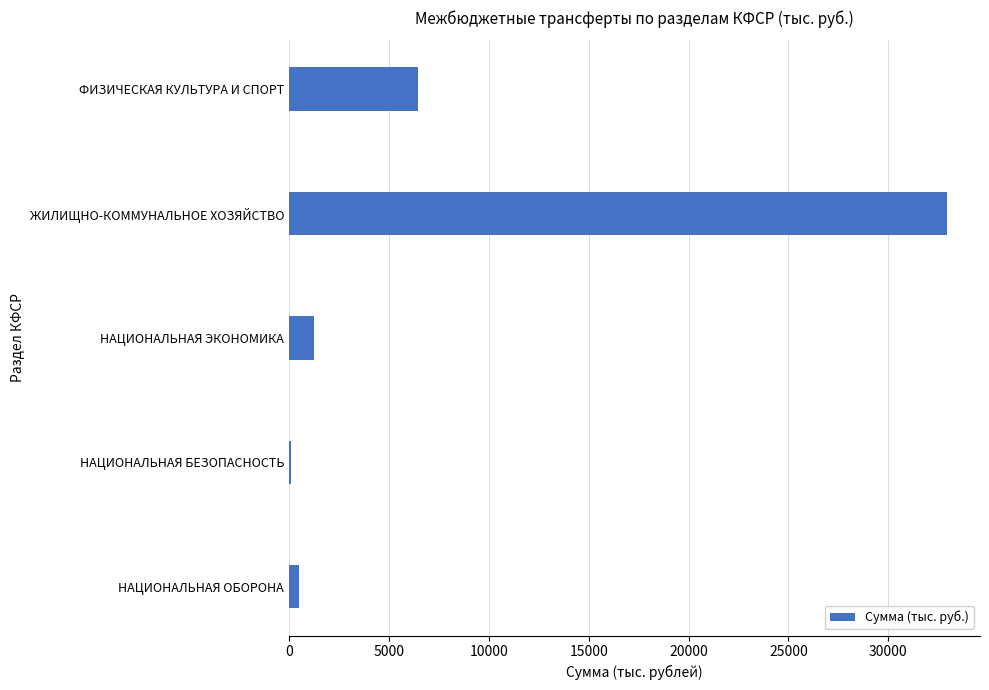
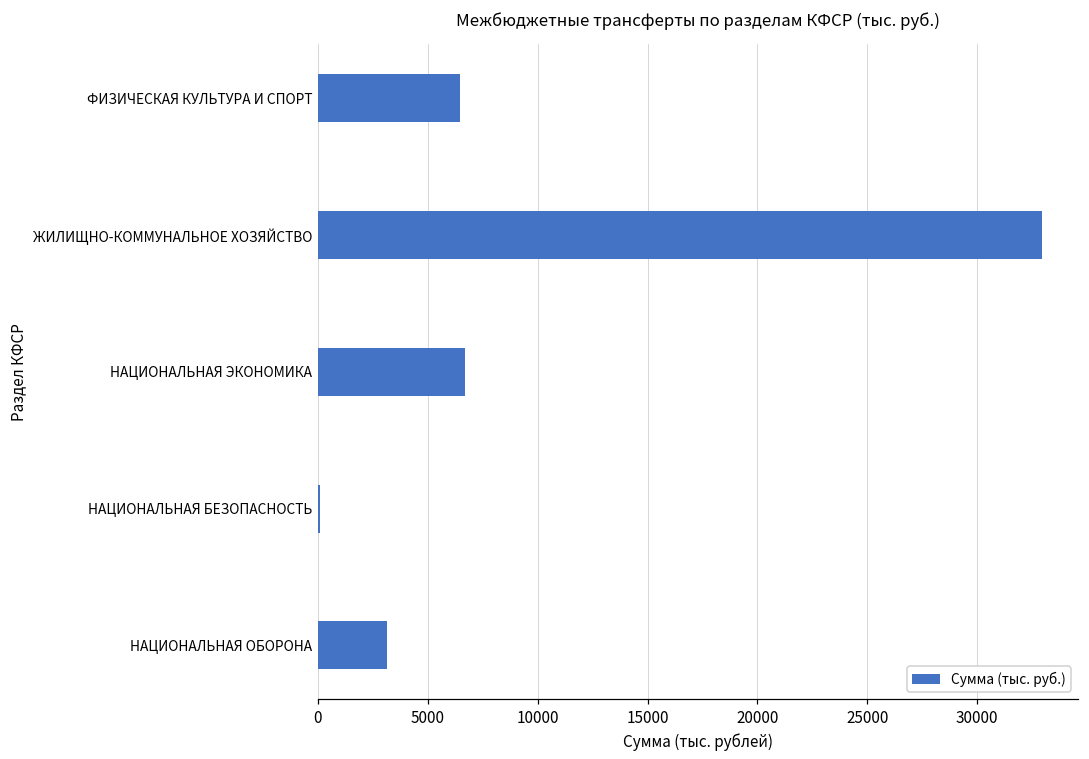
НАЦИОНАЛЬНАЯ ЭКОНОМИКА: 1300 -> 6700
НАЦИОНАЛЬНАЯ ОБОРОНА: 500 -> 3100
